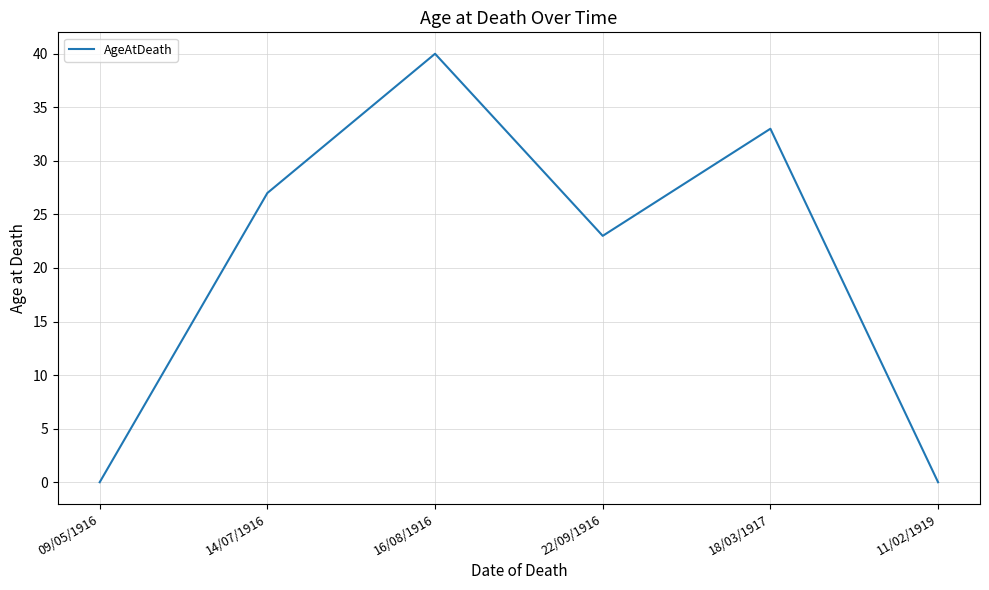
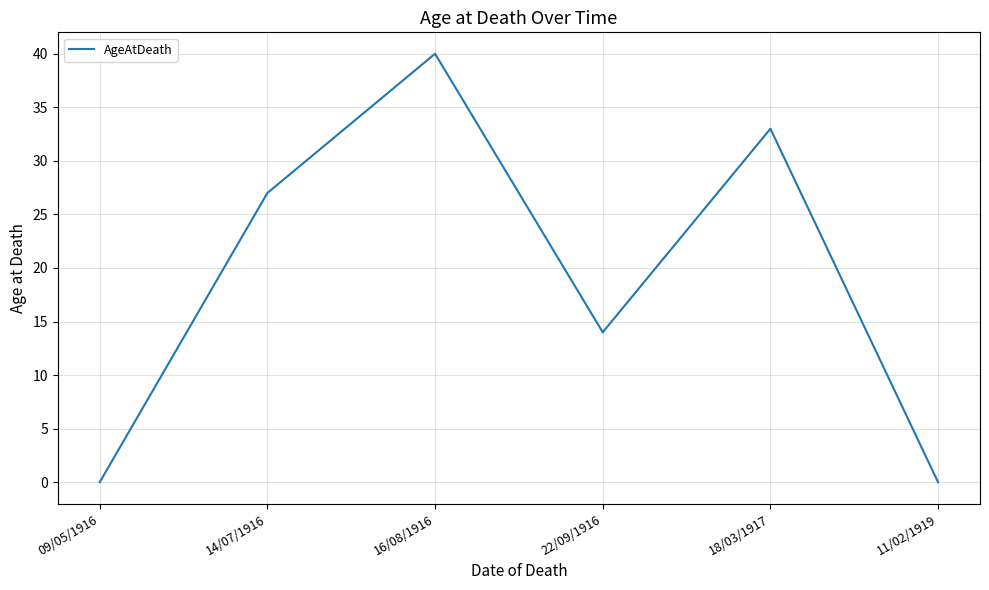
22/09/1916: 23 -> 14
